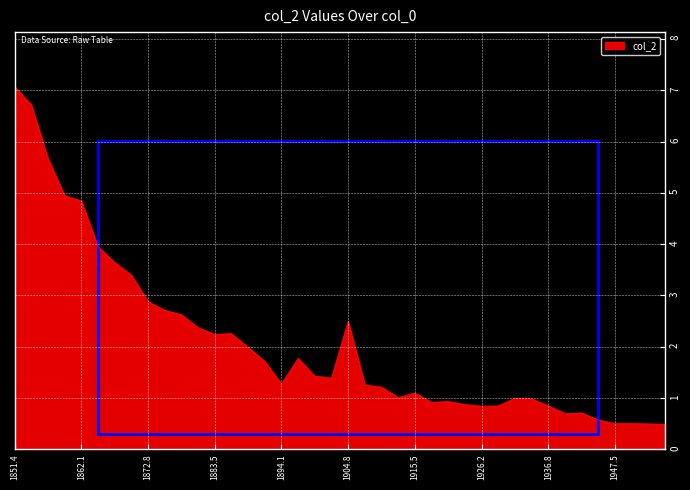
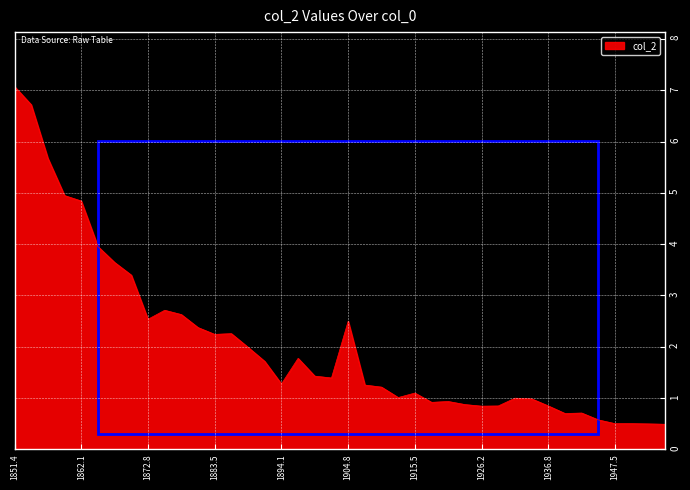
1872.8: 2.9 -> 2.5
